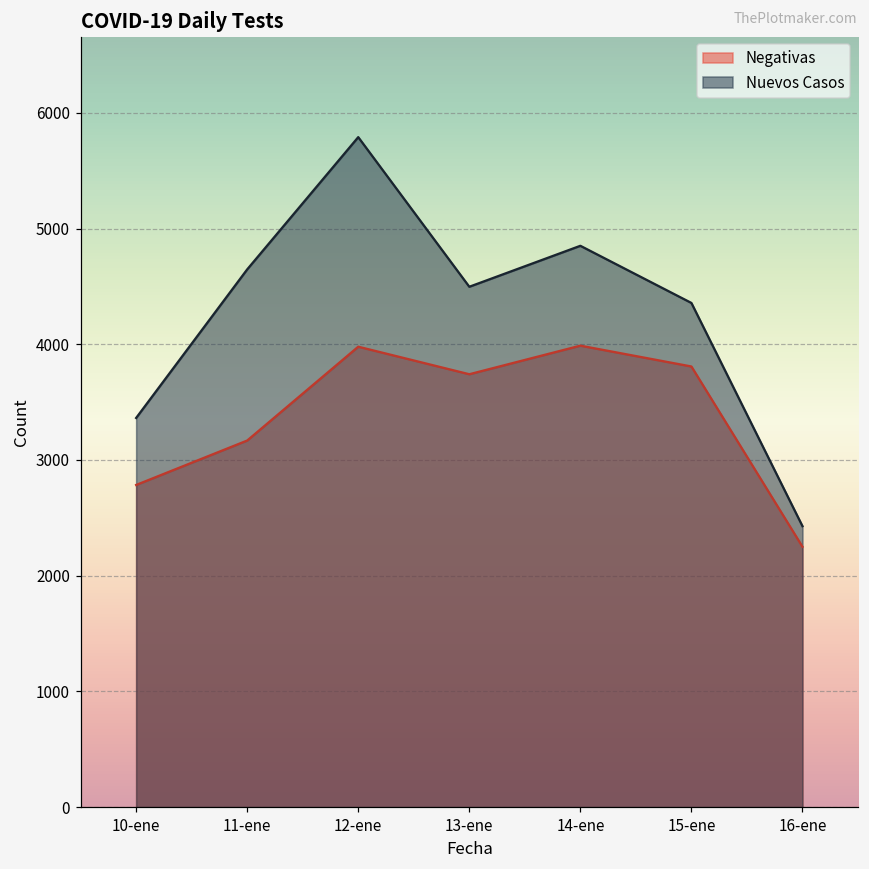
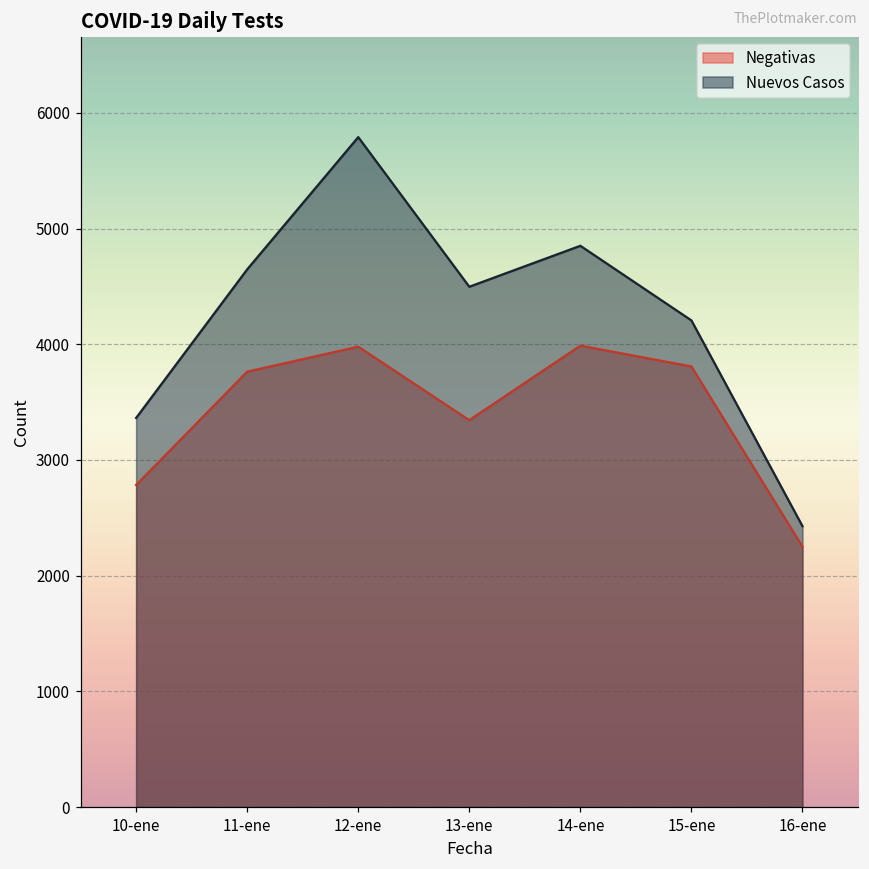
Negativas, 11-ene: 3170 -> 3760
Negativas, 13-ene: 3740 -> 3340
Nuevos Casos, 15-ene: 4360 -> 4210
